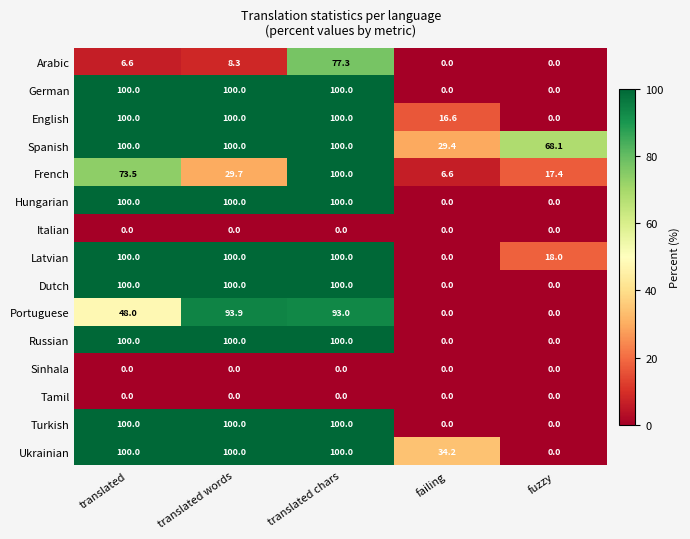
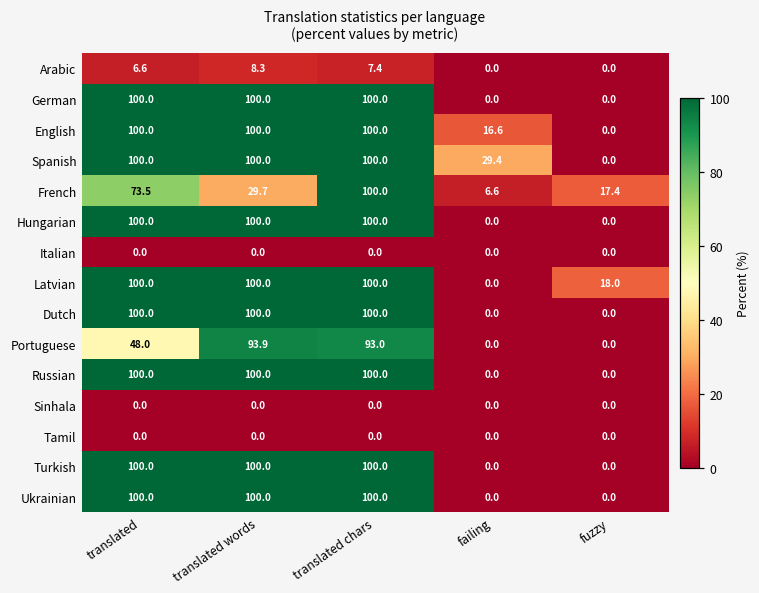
Arabic, translated chars: 77.3 -> 7.4
Spanish, fuzzy: 68.1 -> 0.0
Ukrainian, failing: 34.2 -> 0.0
